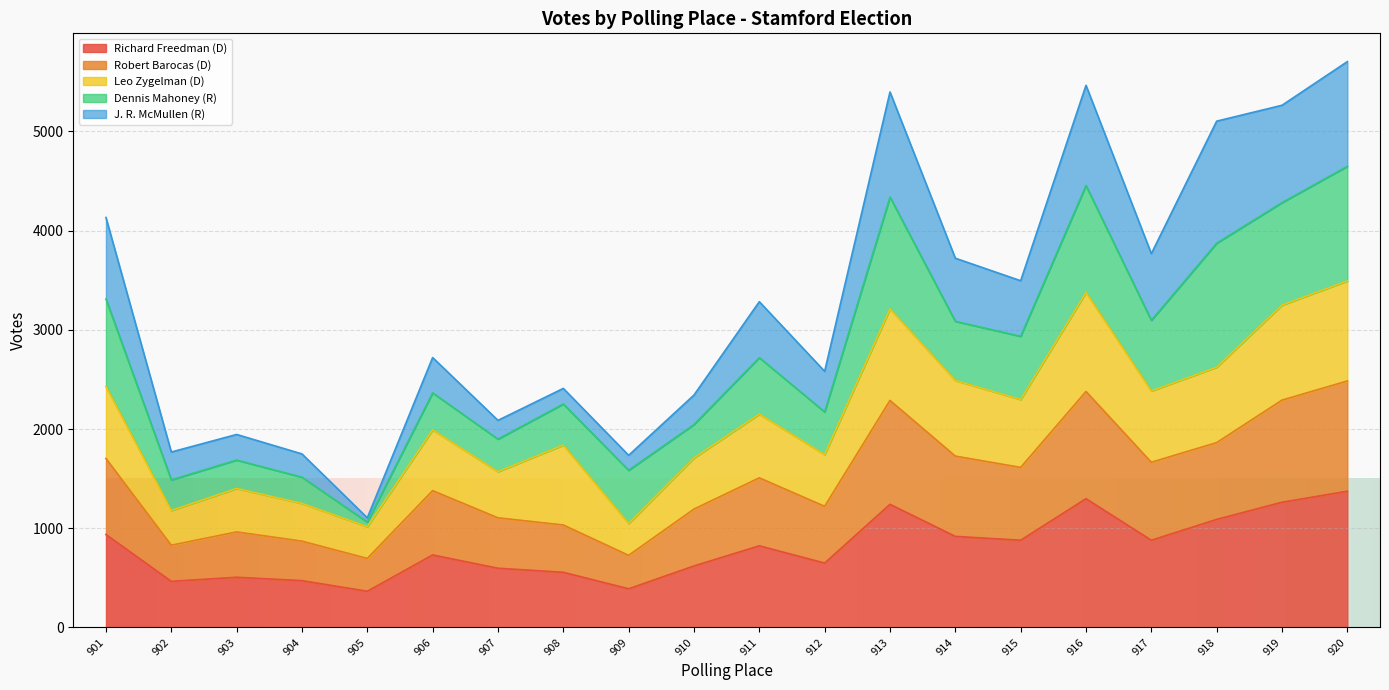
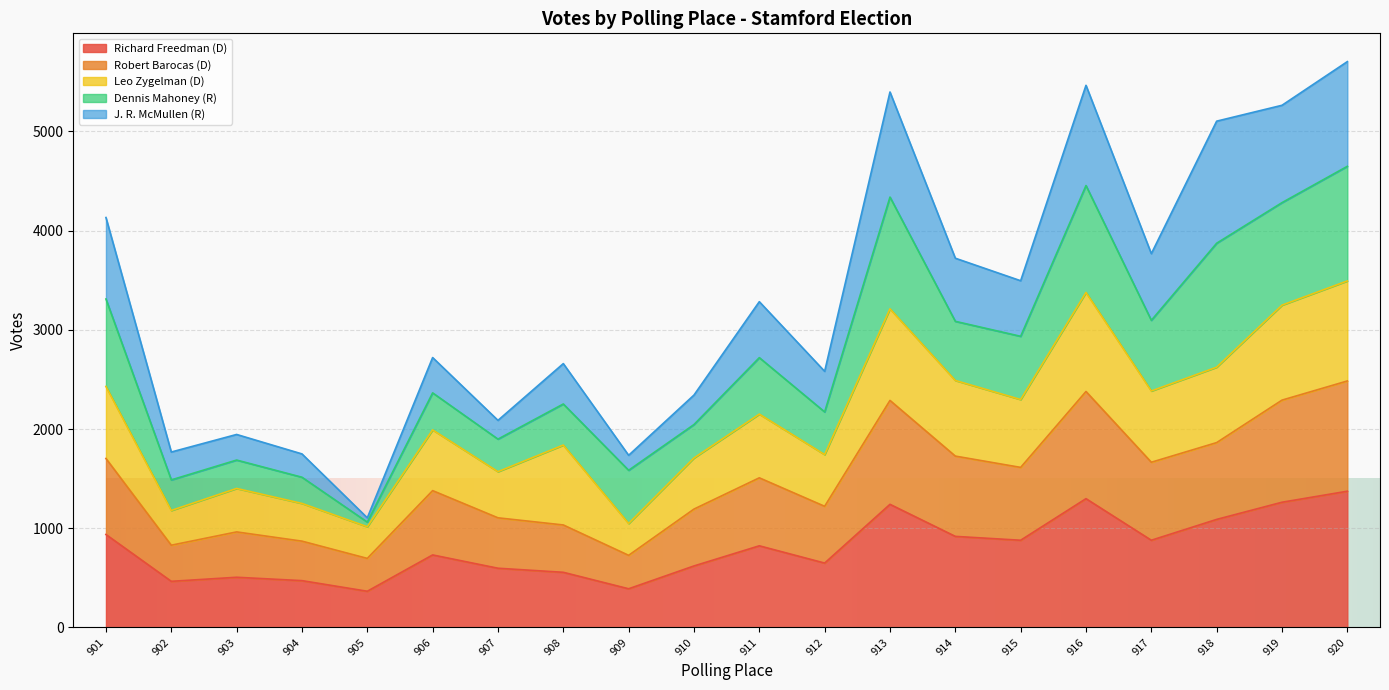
J. R. McMullen (R), 908: 200 -> 400
